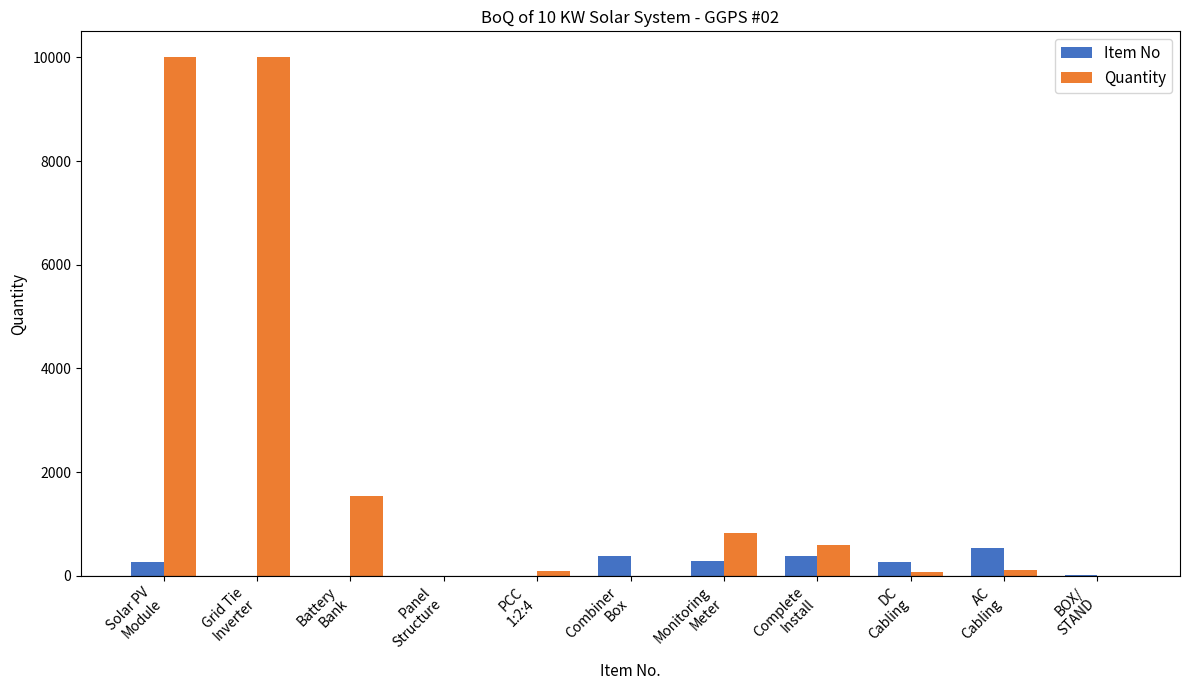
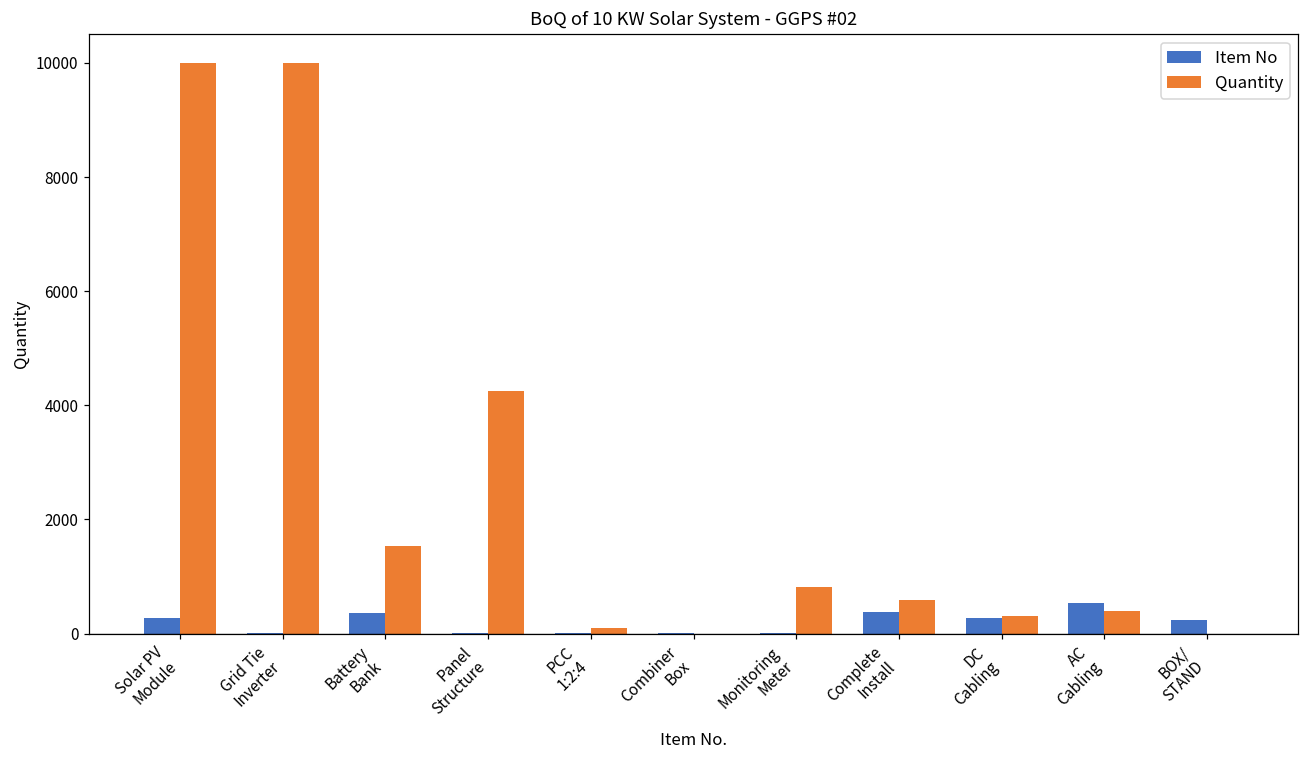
Item No, Battery Bank: 0 -> 400
Quantity, Panel Structure: 0 -> 4300
Item No, Combiner Box: 400 -> 0
Item No, Monitoring Meter: 300 -> 0
Quantity, DC Cabling: 100 -> 300
Quantity, AC Cabling: 100 -> 400
Item No, BOX/ STAND: 0 -> 200
